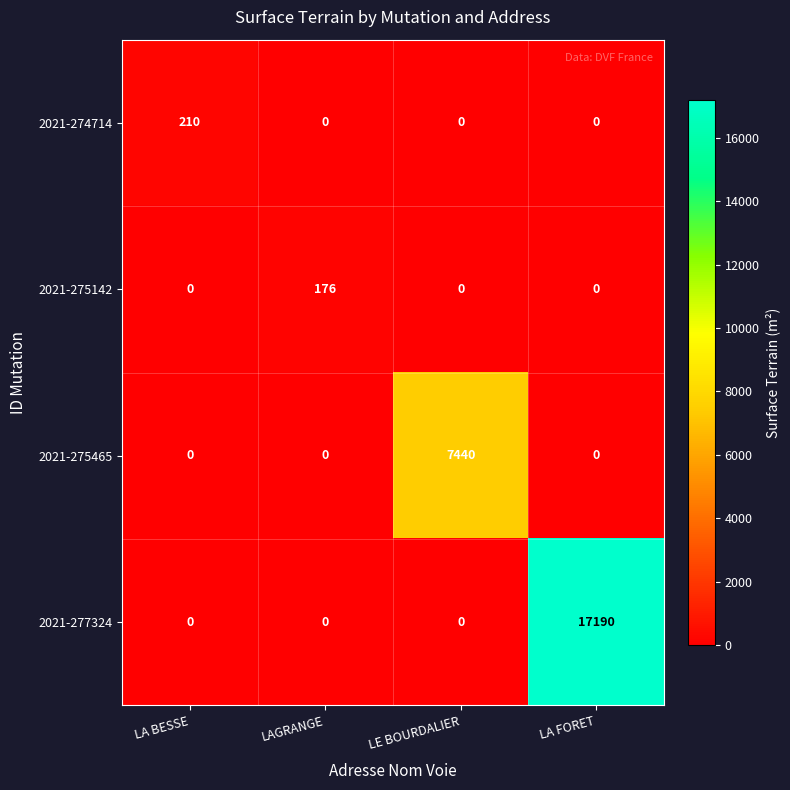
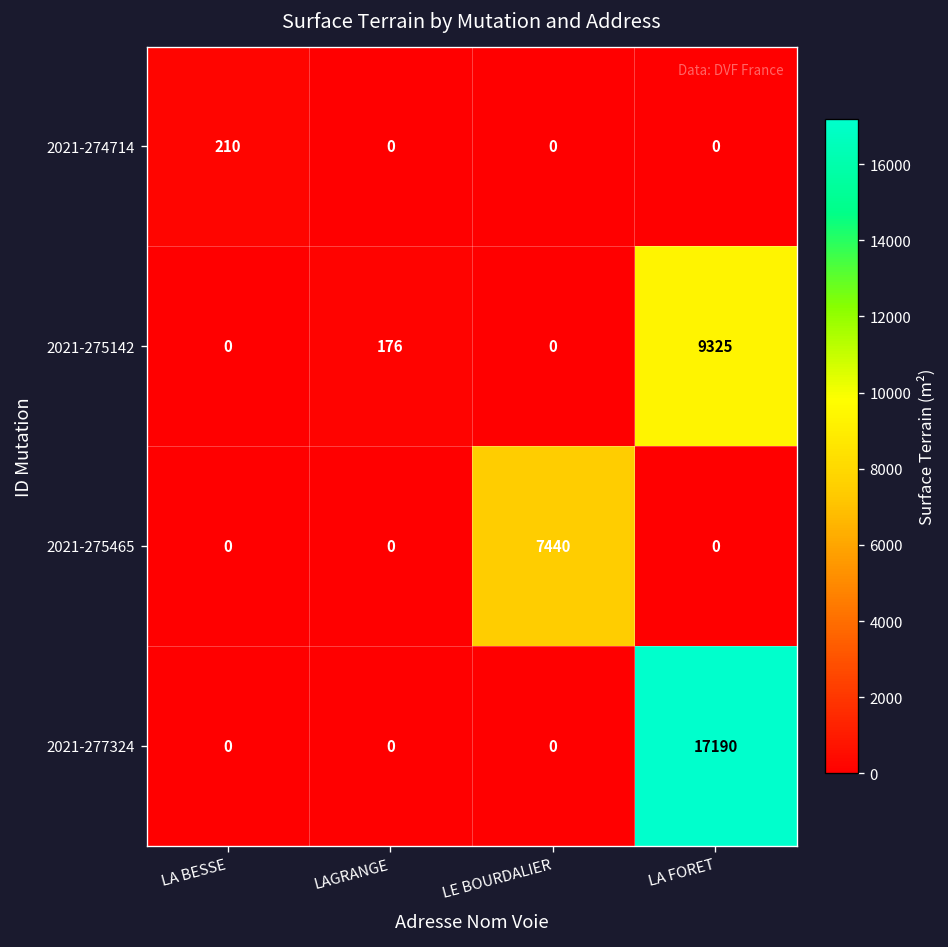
2021-275142, LA FORET: 0 -> 9325
